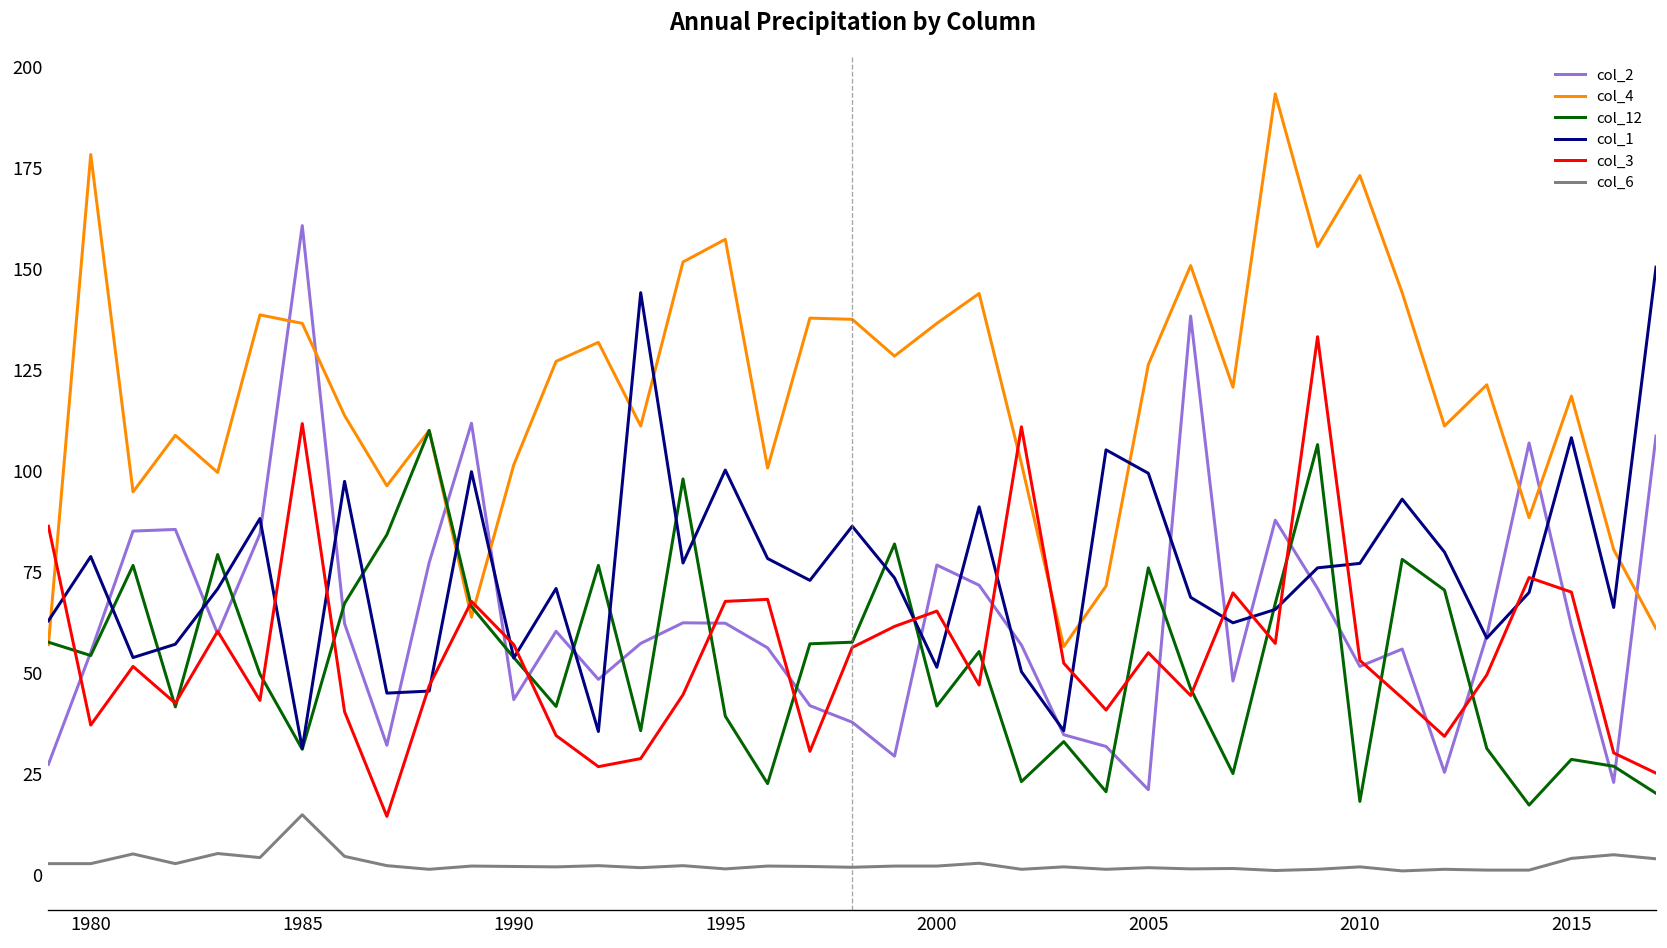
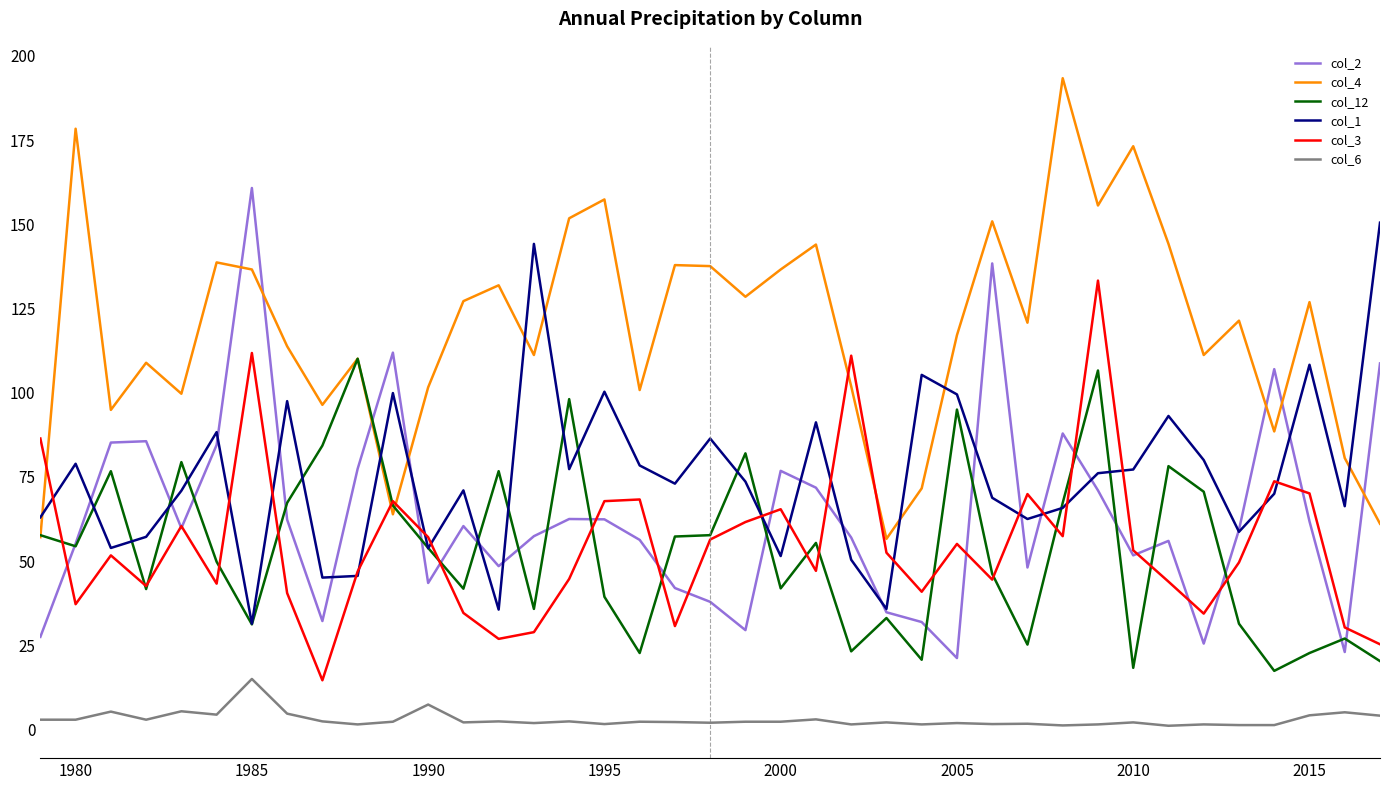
col_6, 1990: 2 -> 7
col_4, 2005: 126 -> 117
col_12, 2005: 76 -> 95
col_4, 2015: 119 -> 127
col_12, 2015: 29 -> 23
